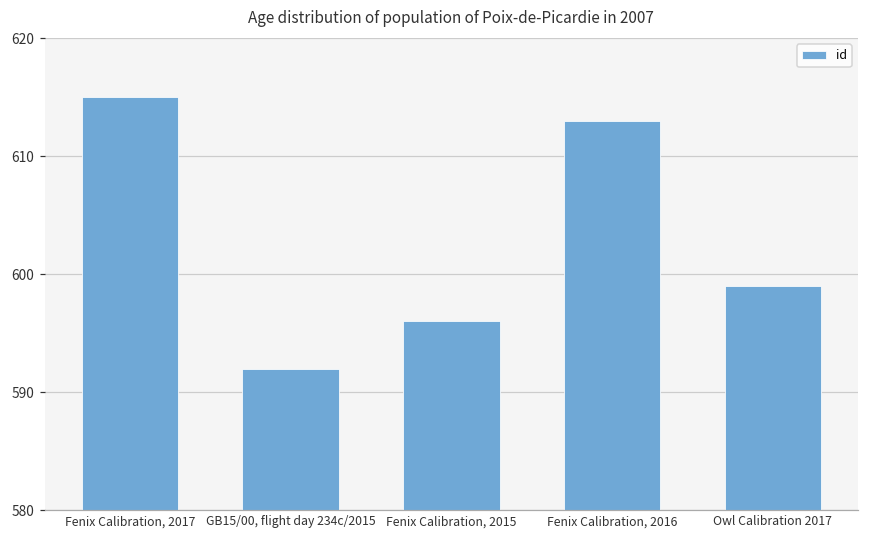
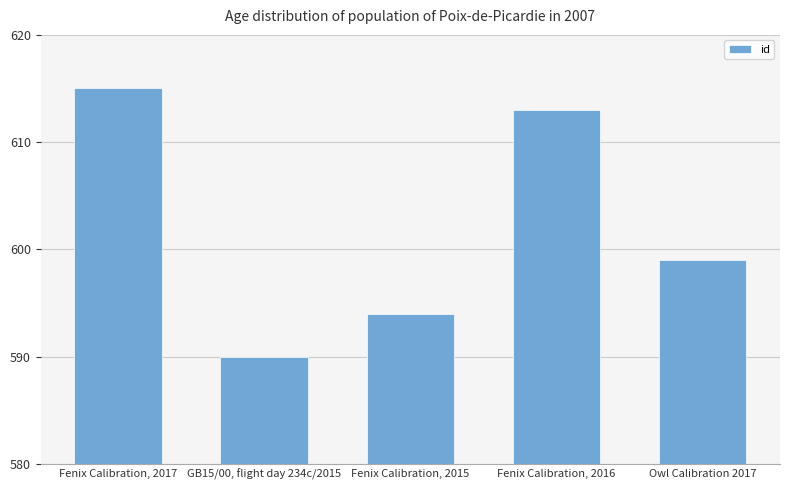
GB15/00, flight day 234c/2015: 592 -> 590
Fenix Calibration, 2015: 596 -> 594
